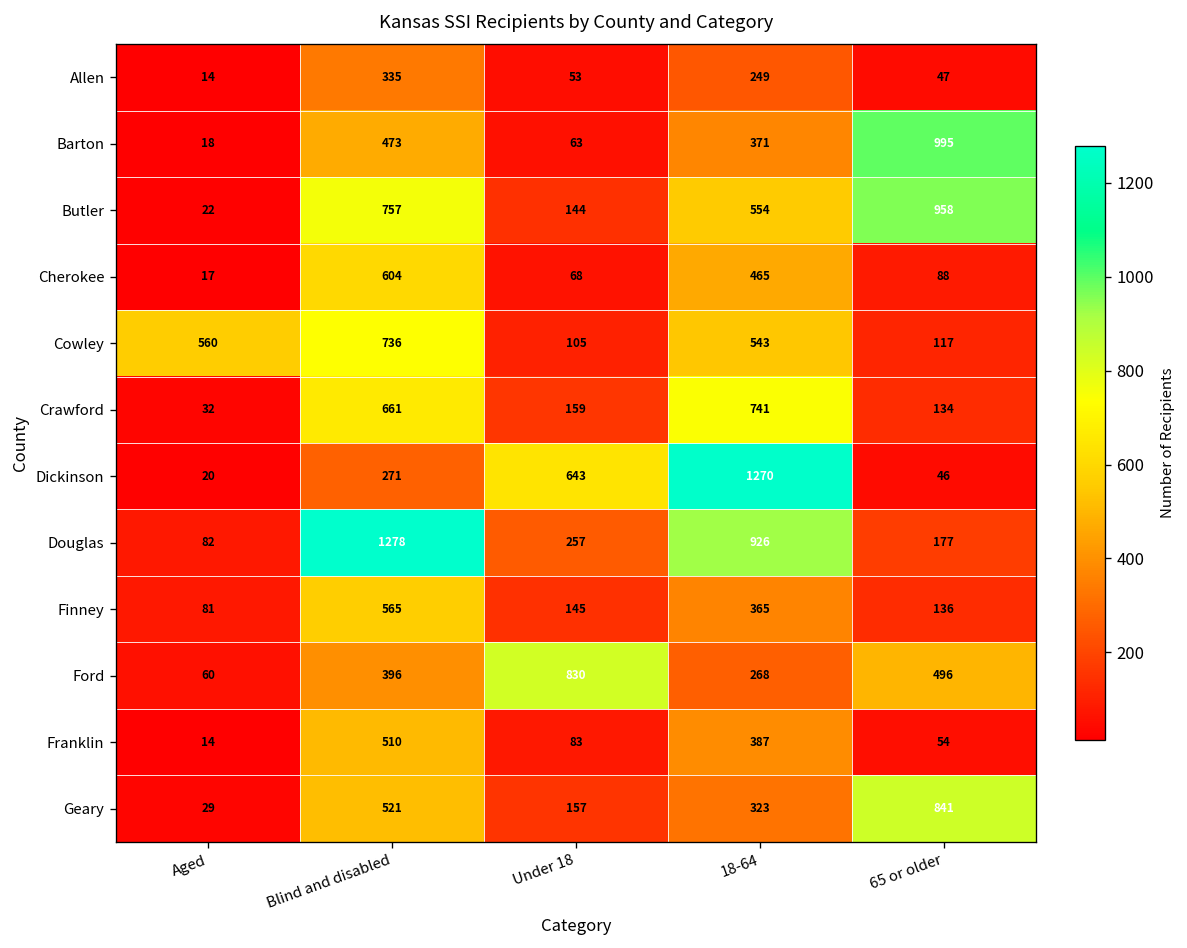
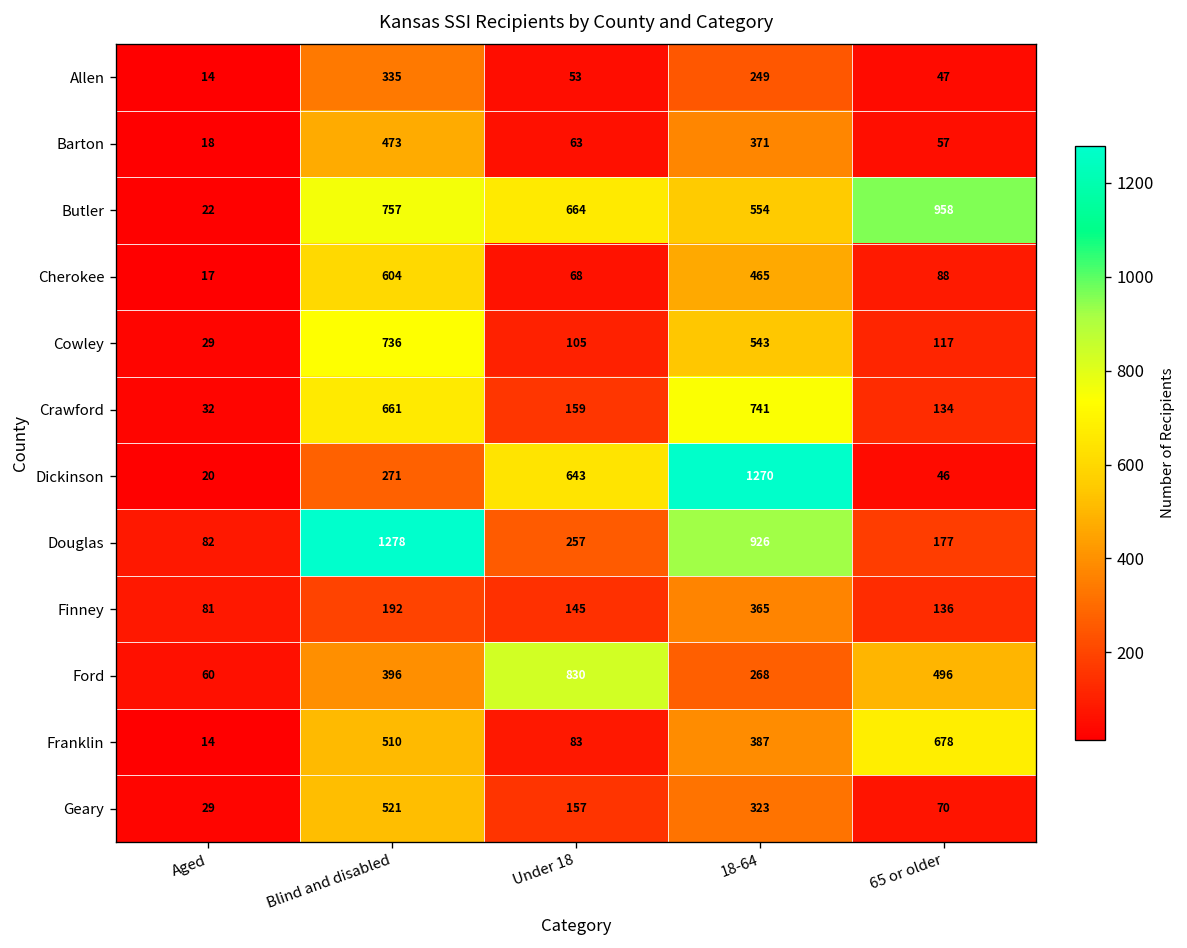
Barton, 65 or older: 995 -> 57
Butler, Under 18: 144 -> 664
Cowley, Aged: 560 -> 29
Finney, Blind and disabled: 565 -> 192
Franklin, 65 or older: 54 -> 678
Geary, 65 or older: 841 -> 70
